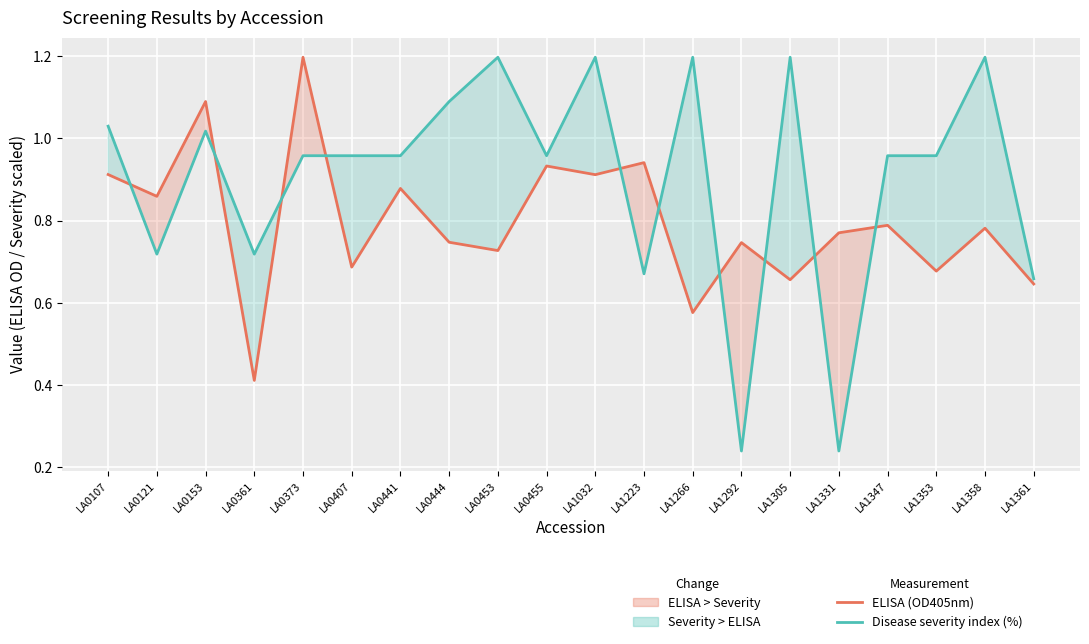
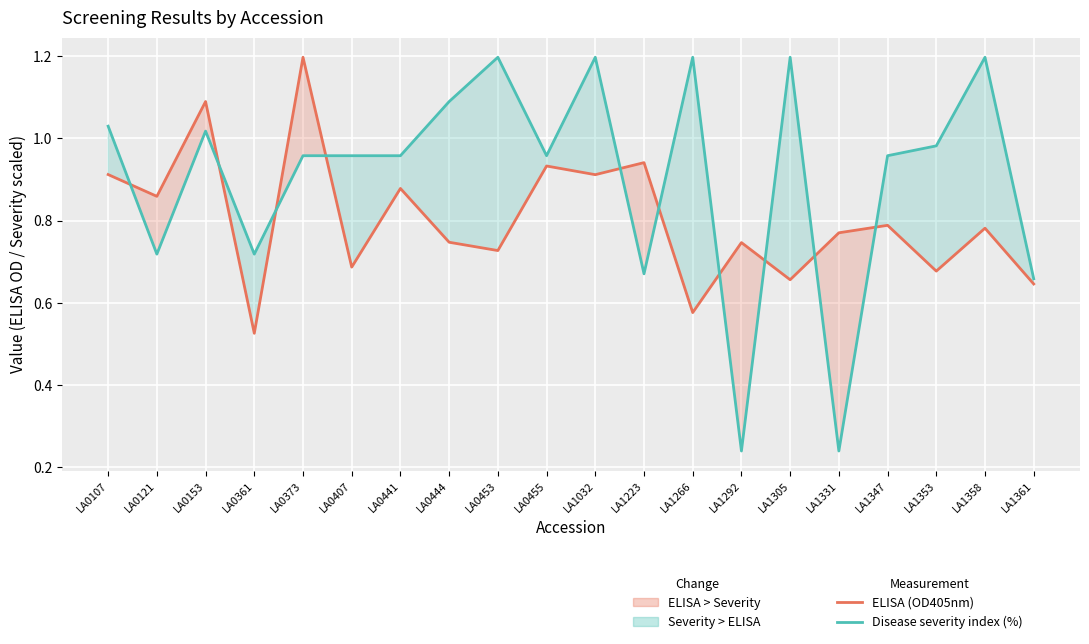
ELISA (OD405nm), LA0361: 0.41 -> 0.53
Disease severity index (%), LA1353: 0.96 -> 0.98
